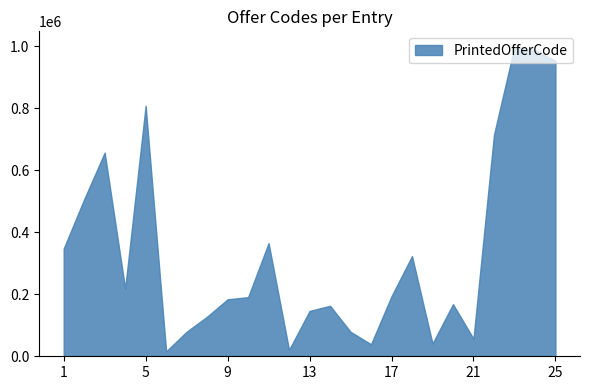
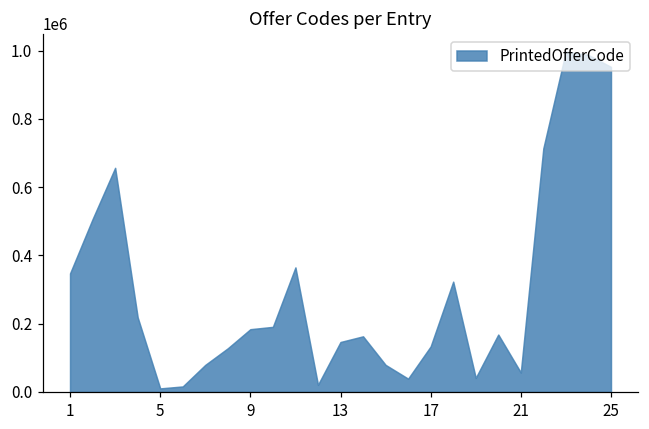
5: 810000 -> 10000
17: 190000 -> 130000
